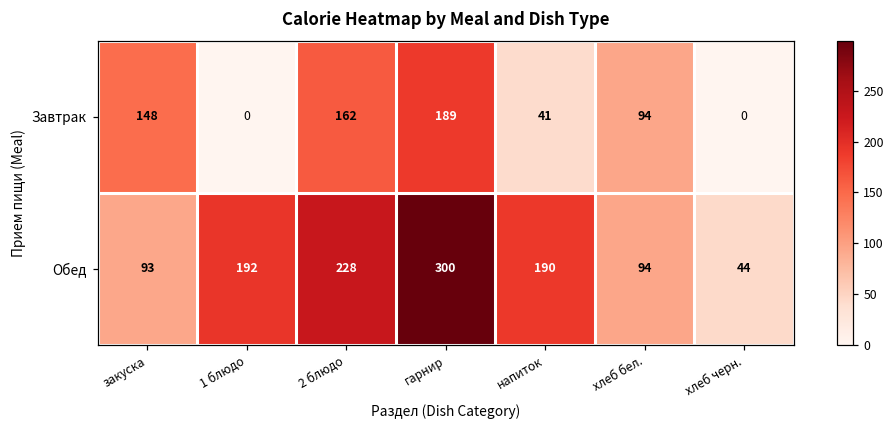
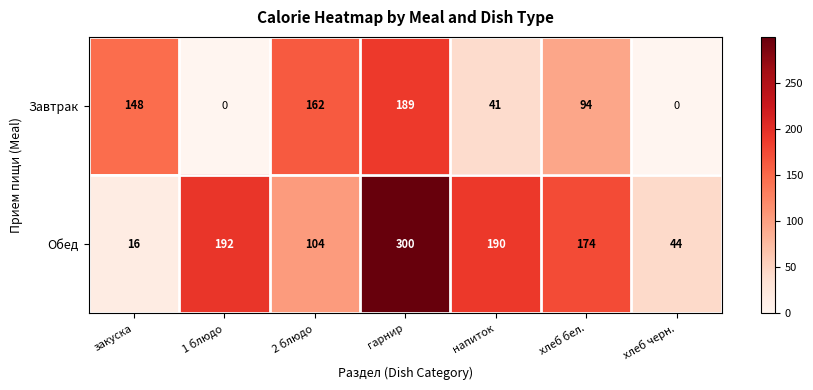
Обед, закуска: 93 -> 16
Обед, 2 блюдо: 228 -> 104
Обед, хлеб бел.: 94 -> 174
